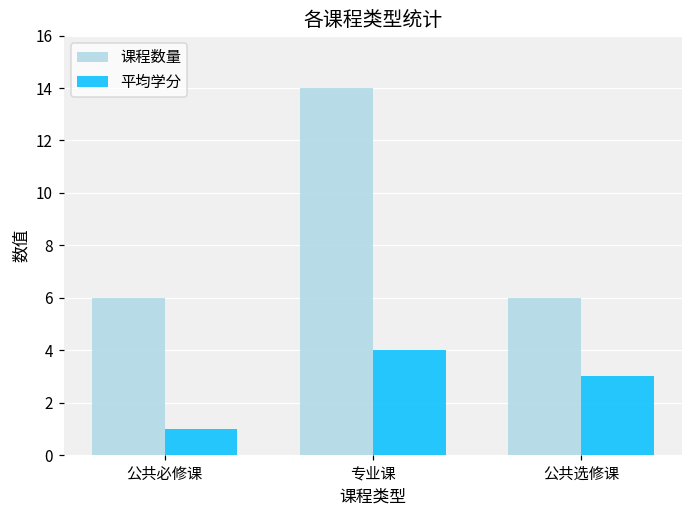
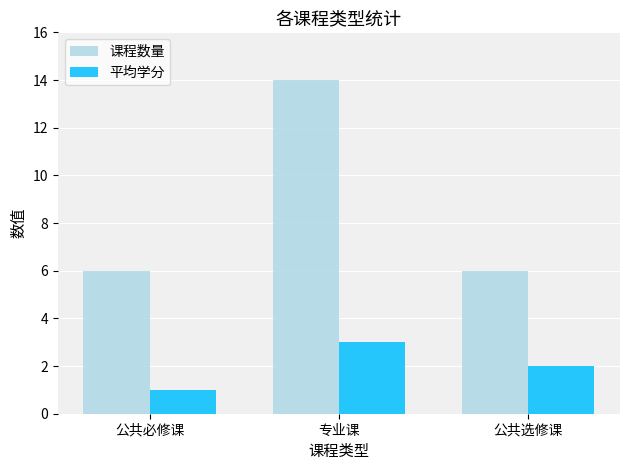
平均学分, 专业课: 4 -> 3
平均学分, 公共选修课: 3 -> 2
